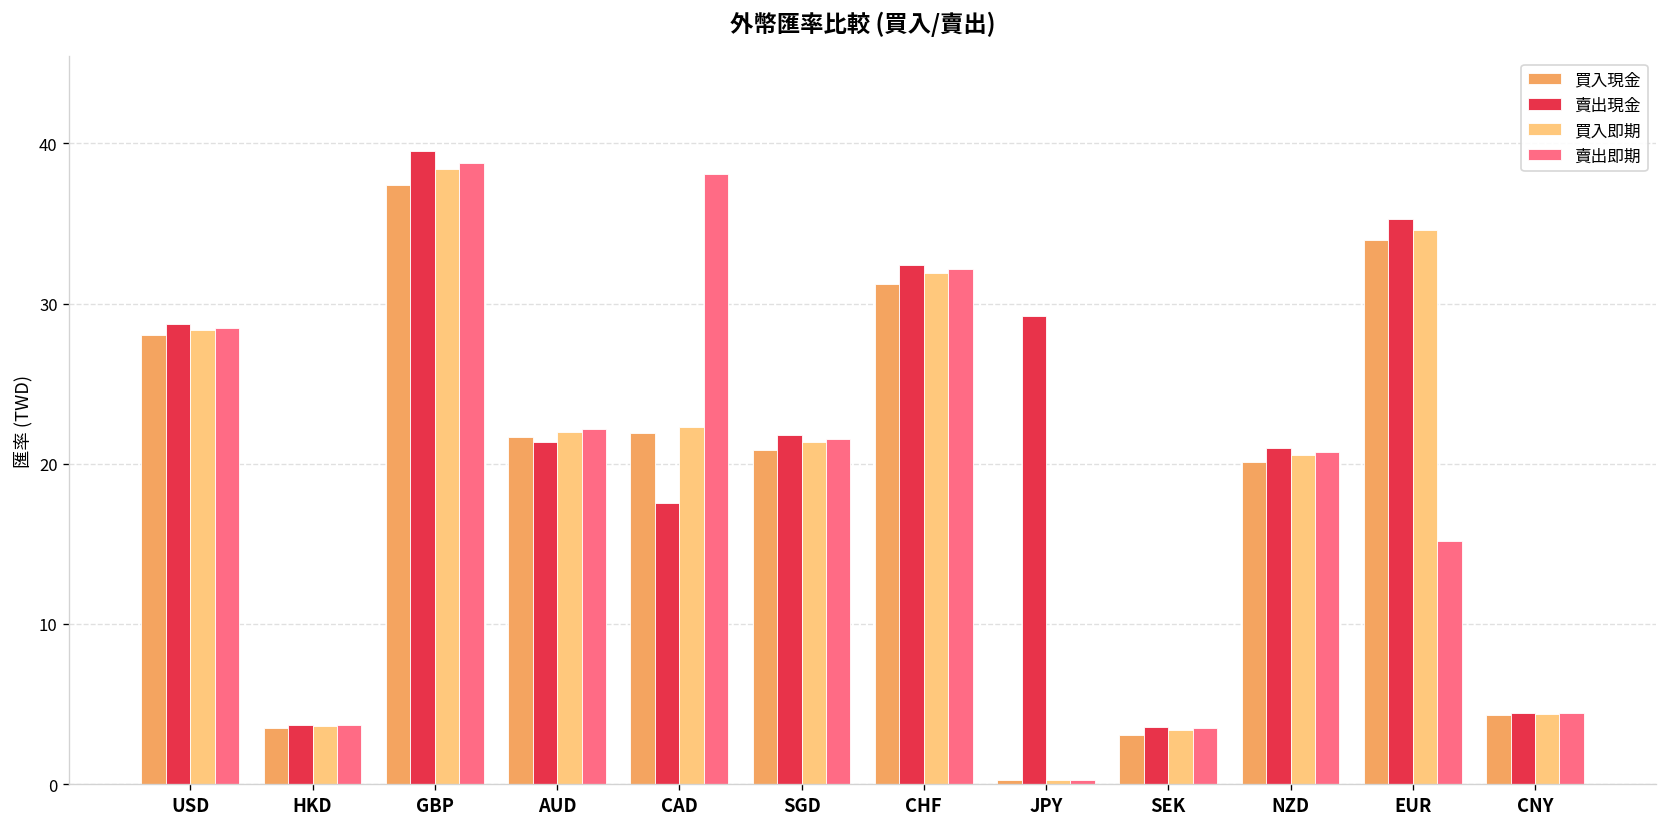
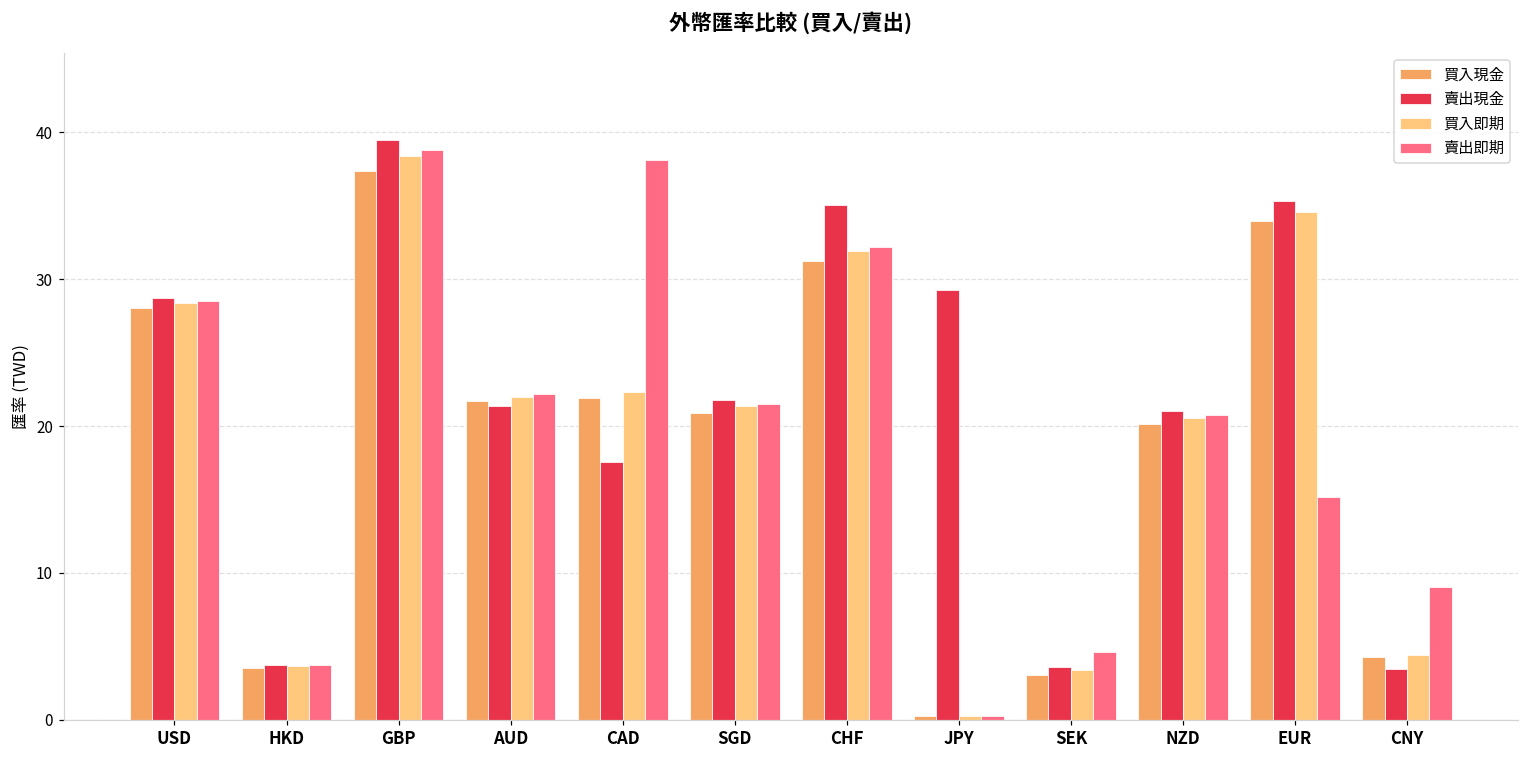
賣出現金, CHF: 32.4 -> 35.0
賣出即期, SEK: 3.5 -> 4.6
賣出現金, CNY: 4.5 -> 3.5
賣出即期, CNY: 4.4 -> 9.0
